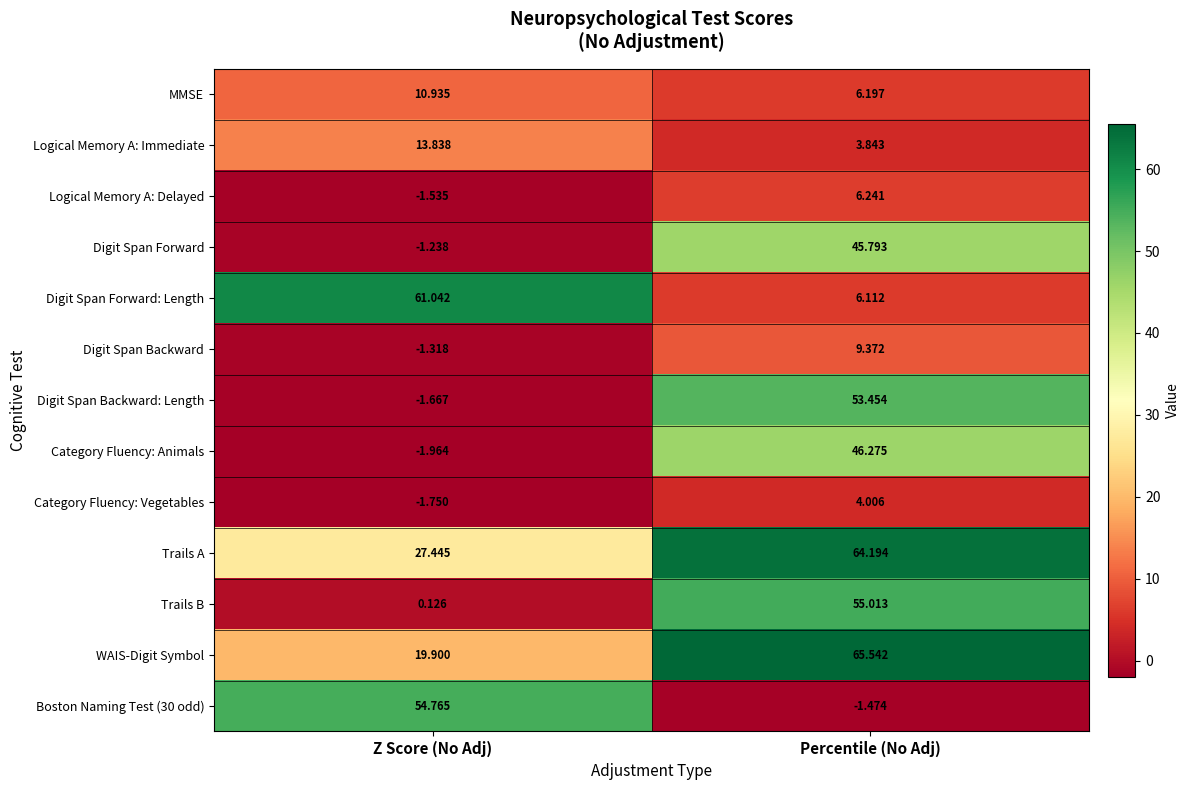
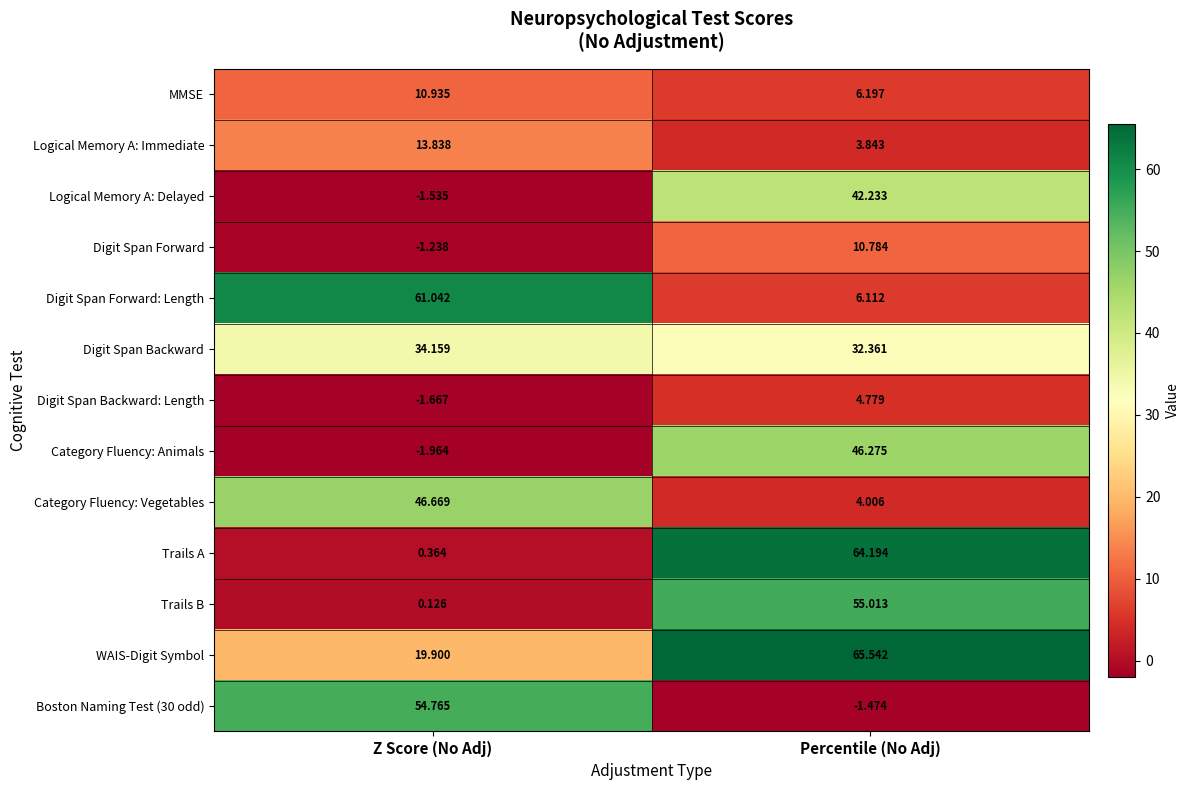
Logical Memory A: Delayed, Percentile (No Adj): 6.241 -> 42.233
Digit Span Forward, Percentile (No Adj): 45.793 -> 10.784
Digit Span Backward, Z Score (No Adj): -1.318 -> 34.159
Digit Span Backward, Percentile (No Adj): 9.372 -> 32.361
Digit Span Backward: Length, Percentile (No Adj): 53.454 -> 4.779
Category Fluency: Vegetables, Z Score (No Adj): -1.750 -> 46.669
Trails A, Z Score (No Adj): 27.445 -> 0.364
